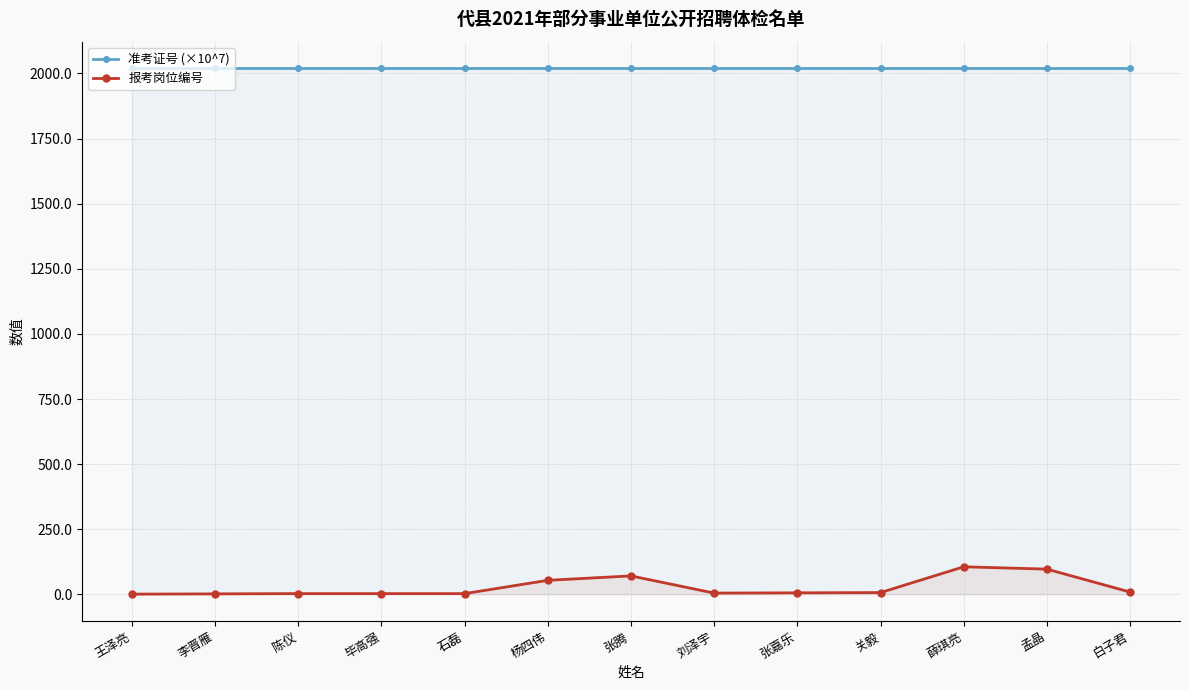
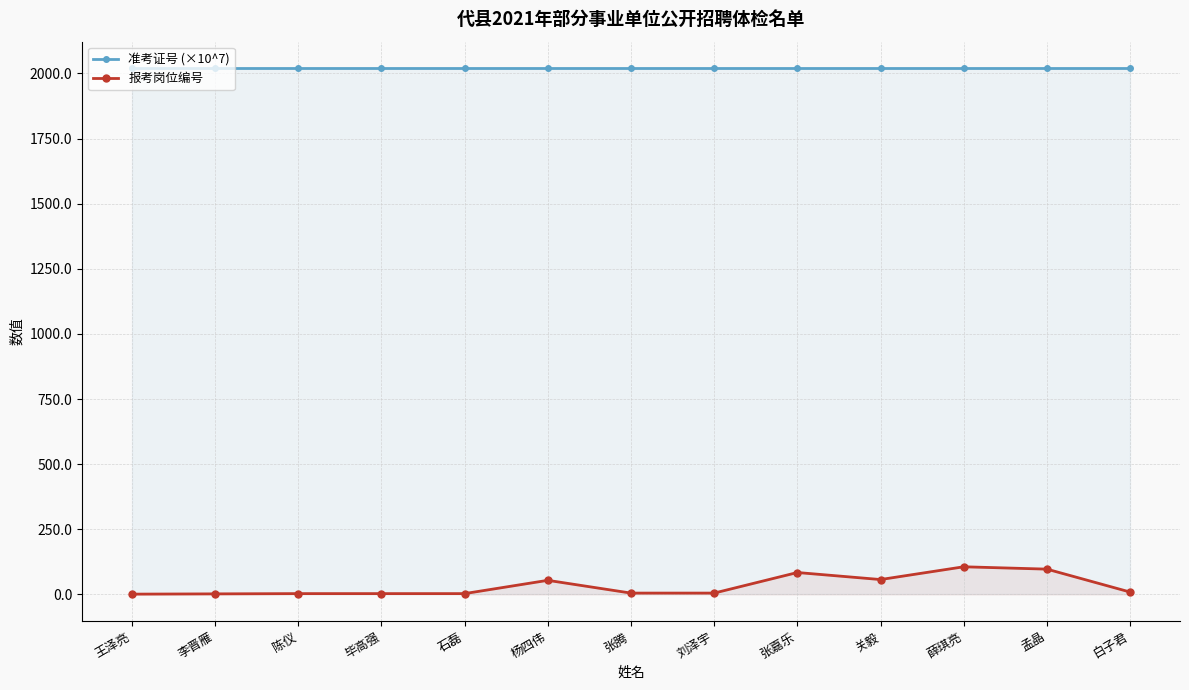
报考岗位编号, 张腾: 70 -> 10
报考岗位编号, 张嘉乐: 10 -> 80
报考岗位编号, 关毅: 10 -> 60
